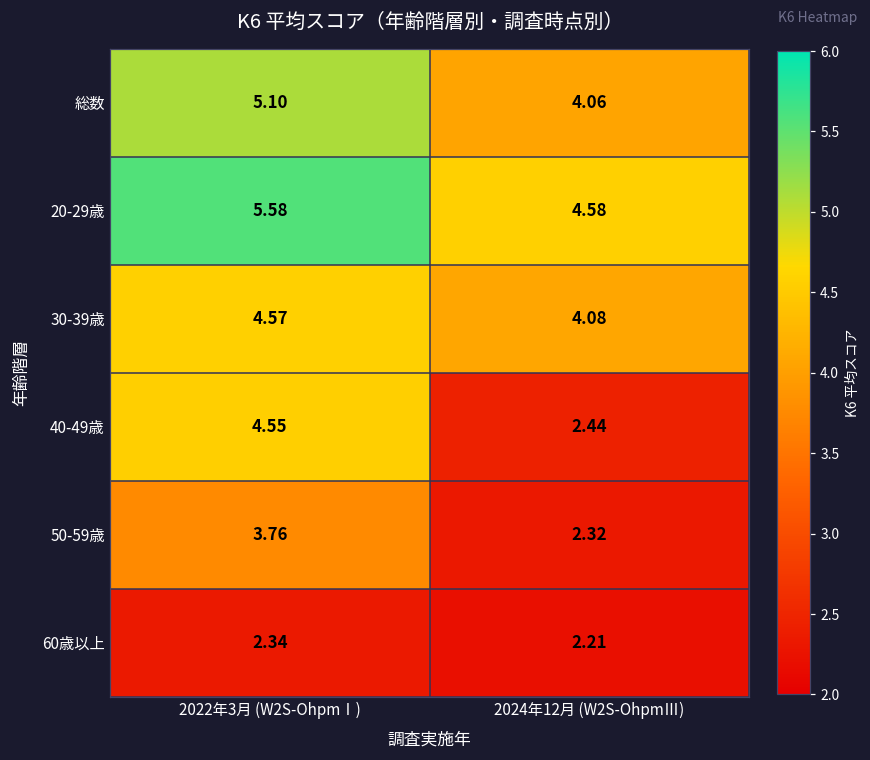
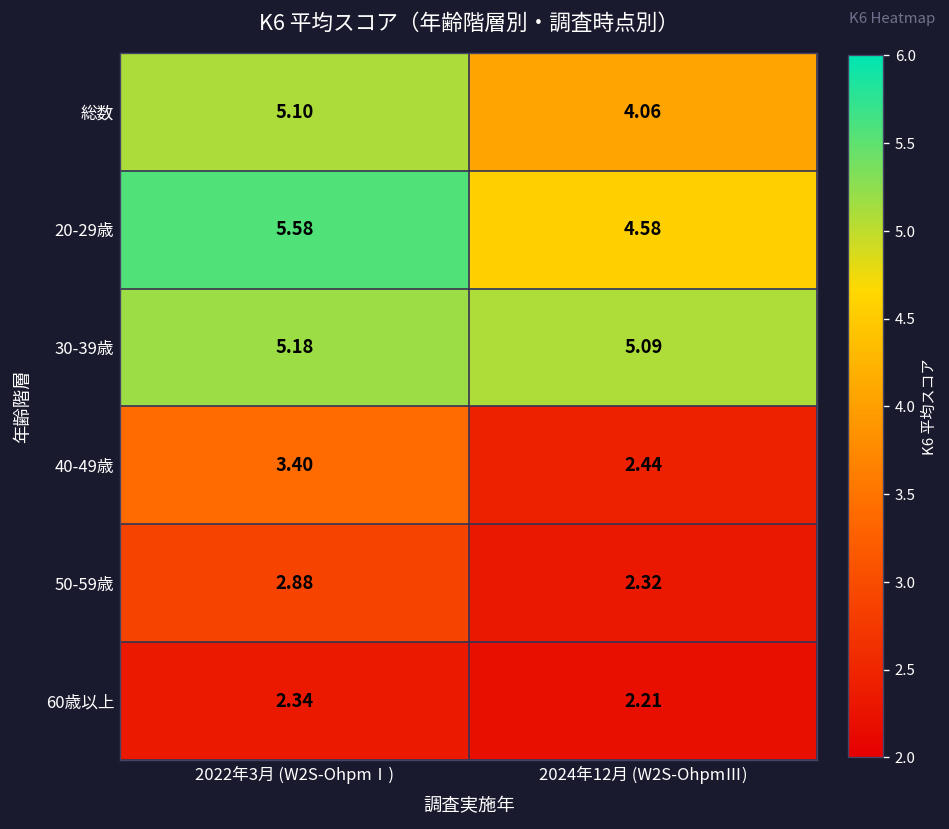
30-39歳, 2022年3月 (W2S-OhpmⅠ): 4.57 -> 5.18
30-39歳, 2024年12月 (W2S-OhpmⅢ): 4.08 -> 5.09
40-49歳, 2022年3月 (W2S-OhpmⅠ): 4.55 -> 3.40
50-59歳, 2022年3月 (W2S-OhpmⅠ): 3.76 -> 2.88
